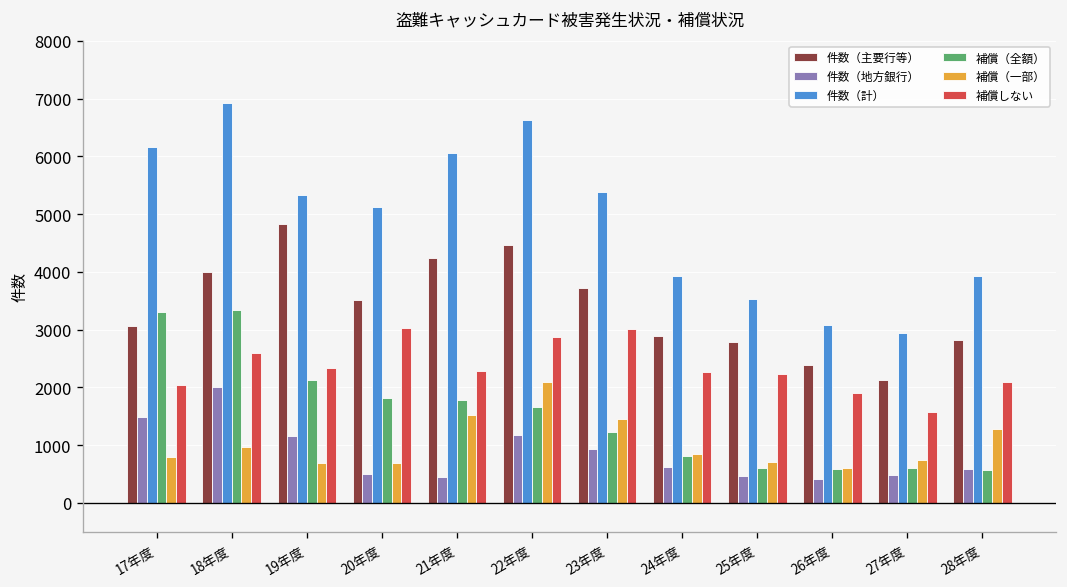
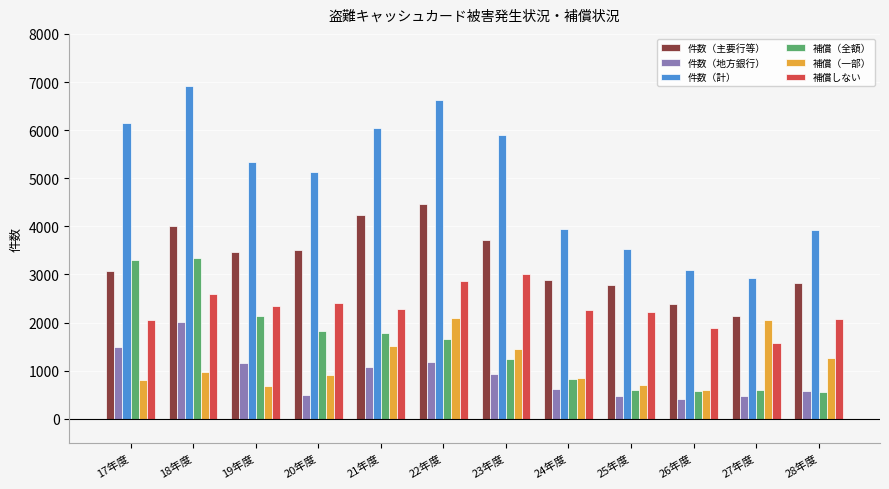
件数（主要行等）, 19年度: 4800 -> 3500
補償（一部）, 20年度: 700 -> 900
補償しない, 20年度: 3000 -> 2400
件数（地方銀行）, 21年度: 500 -> 1100
件数（計）, 23年度: 5400 -> 5900
補償（一部）, 27年度: 700 -> 2000
